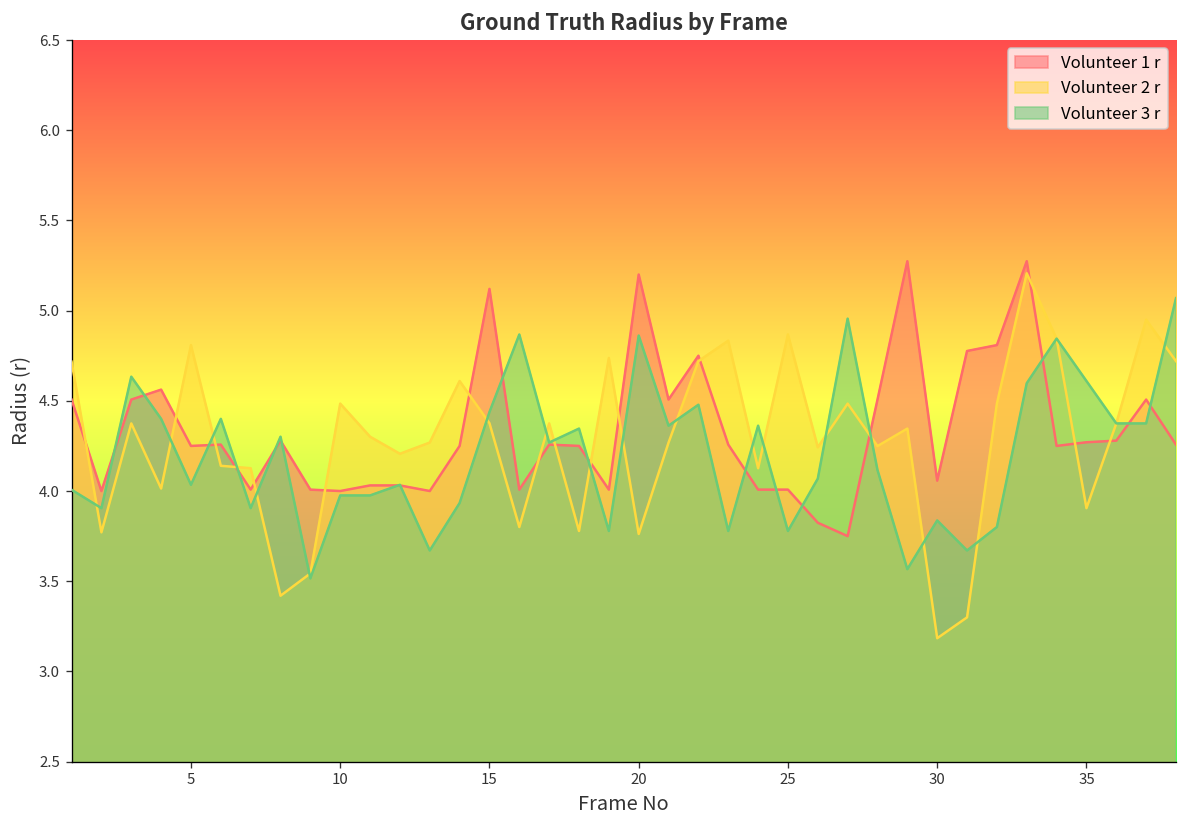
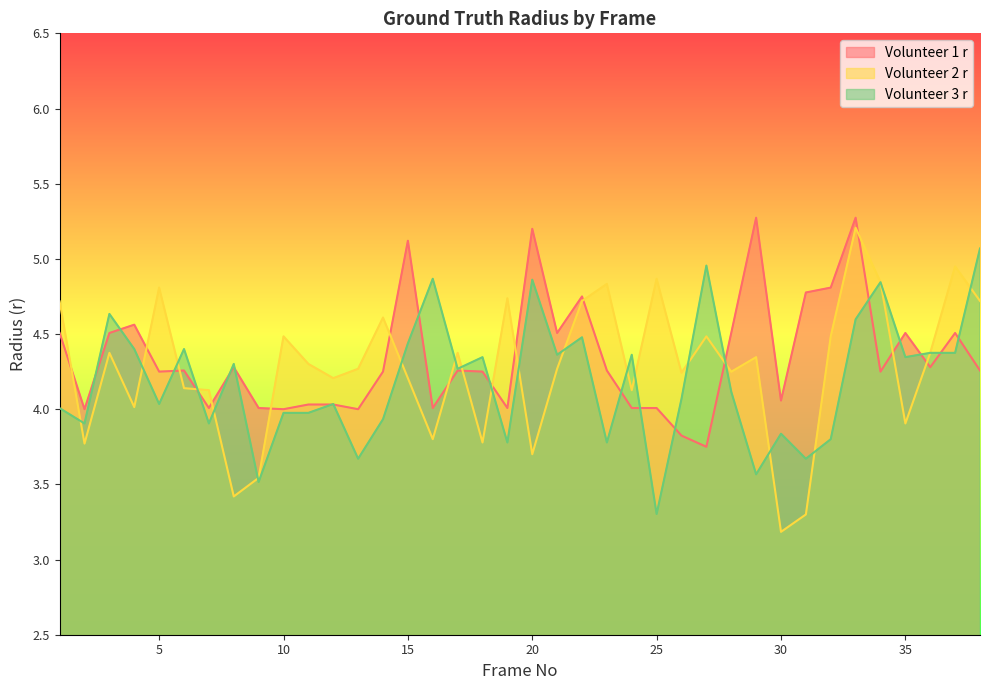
Volunteer 2 r, 15: 4.38 -> 4.21
Volunteer 2 r, 20: 3.76 -> 3.70
Volunteer 3 r, 25: 3.78 -> 3.30
Volunteer 1 r, 35: 4.27 -> 4.51
Volunteer 3 r, 35: 4.61 -> 4.35
